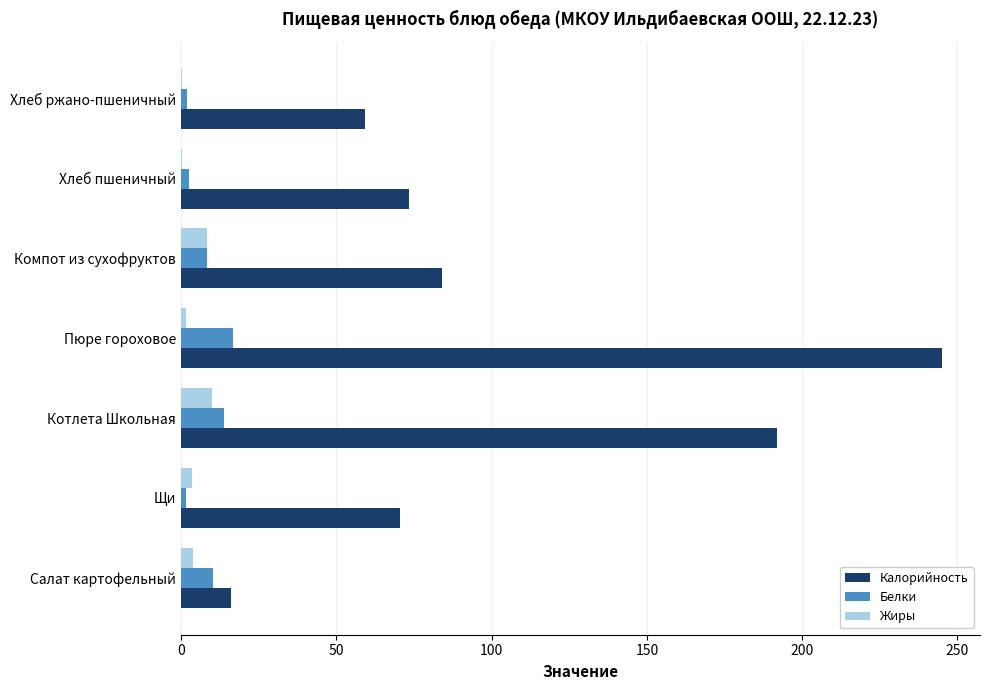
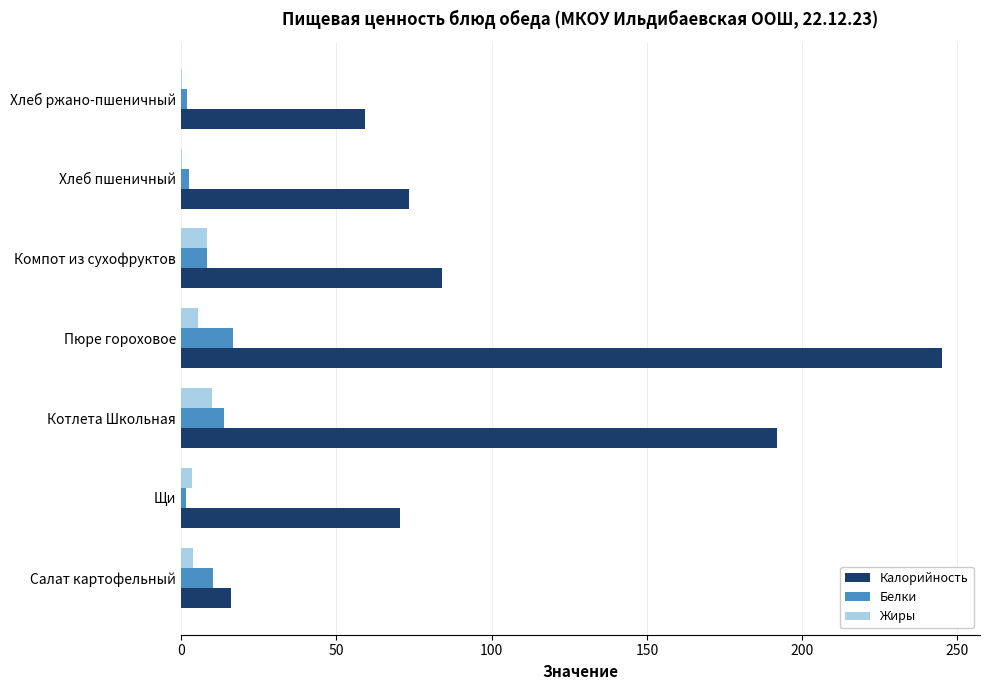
Жиры, Пюре гороховое: 2 -> 6
